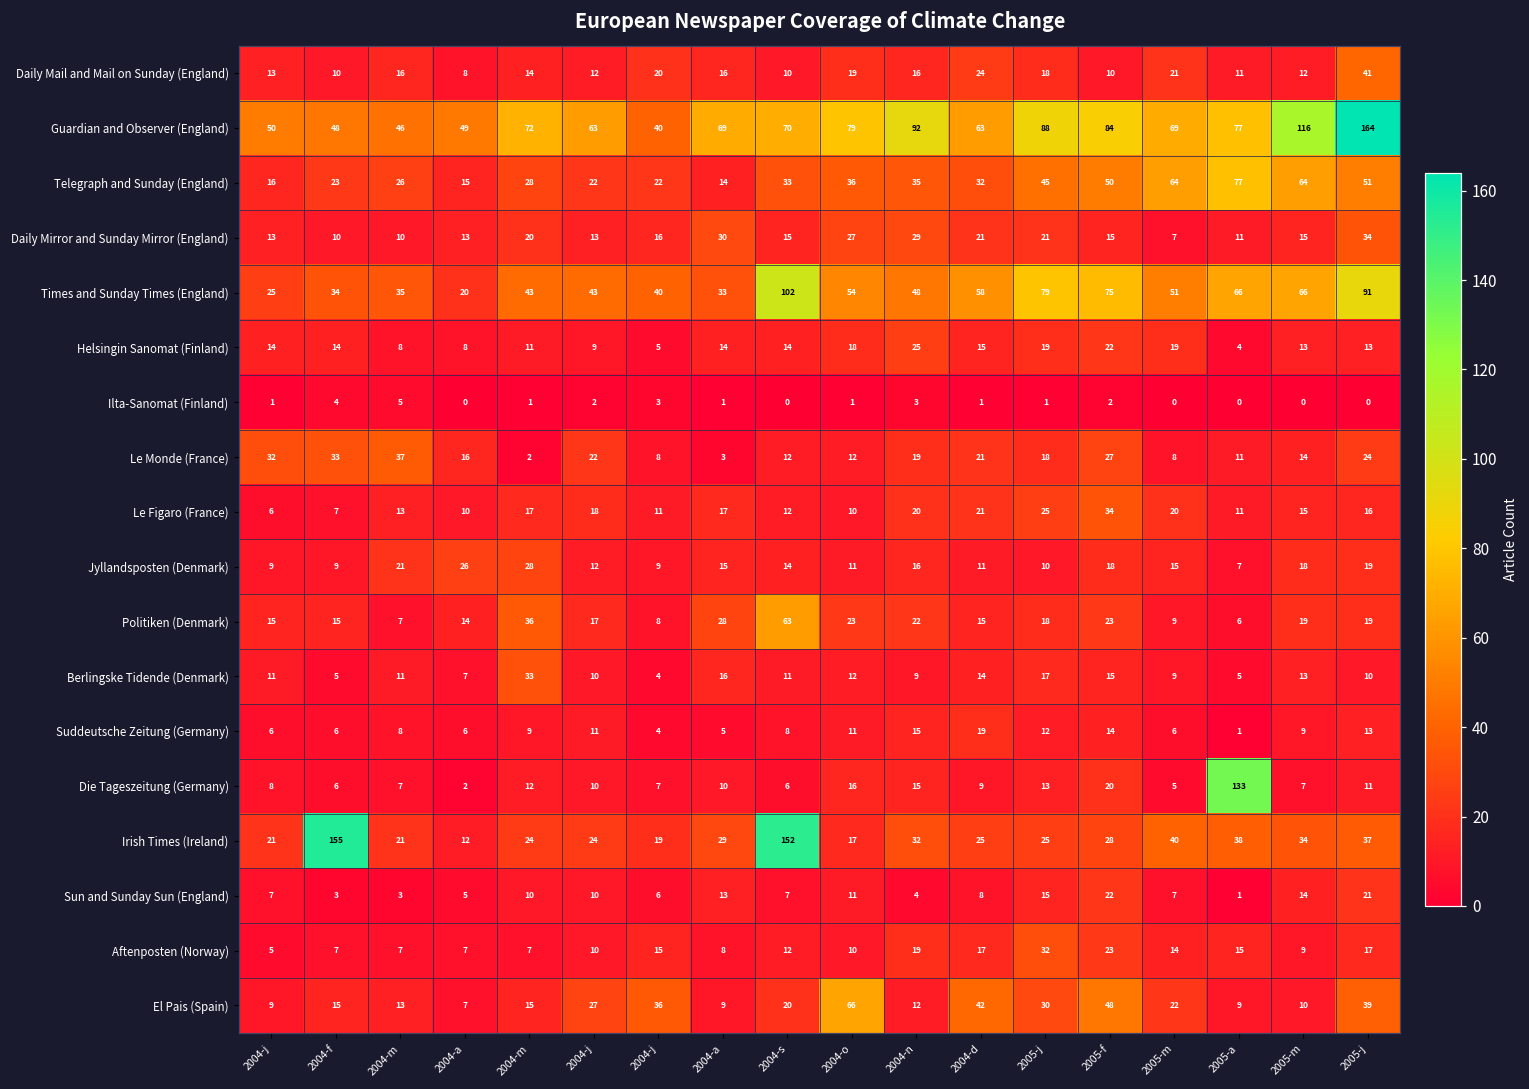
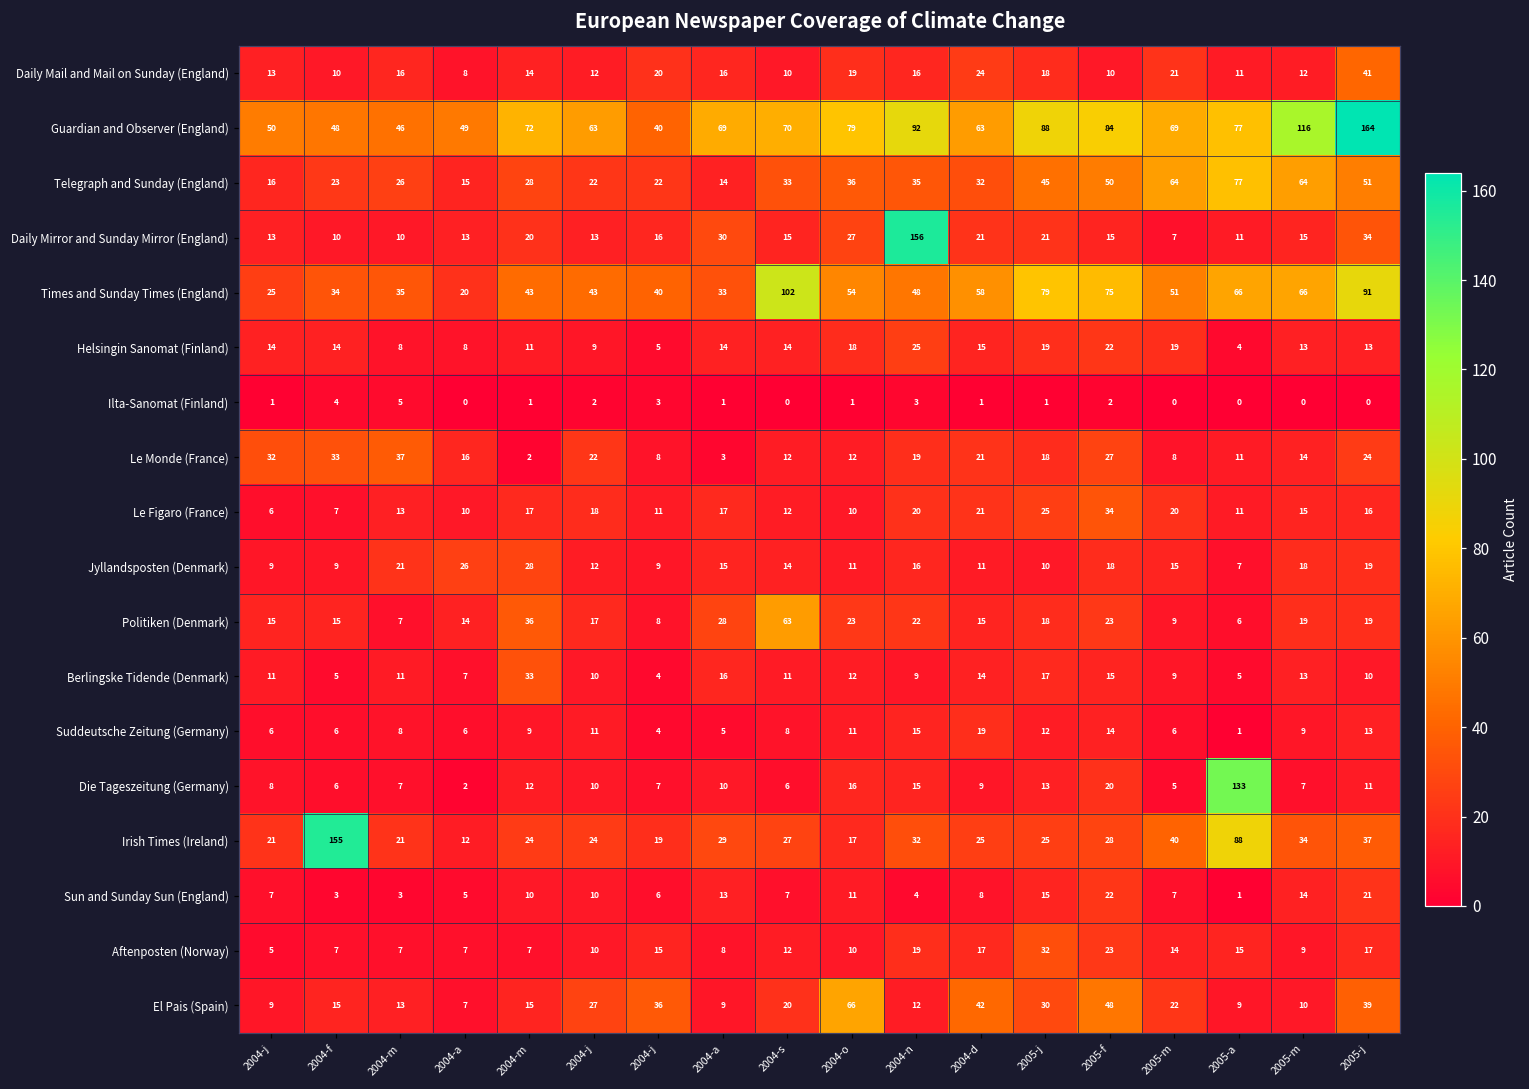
Daily Mirror and Sunday Mirror (England), 2004-n: 29 -> 156
Irish Times (Ireland), 2004-s: 152 -> 27
Irish Times (Ireland), 2005-a: 38 -> 88
